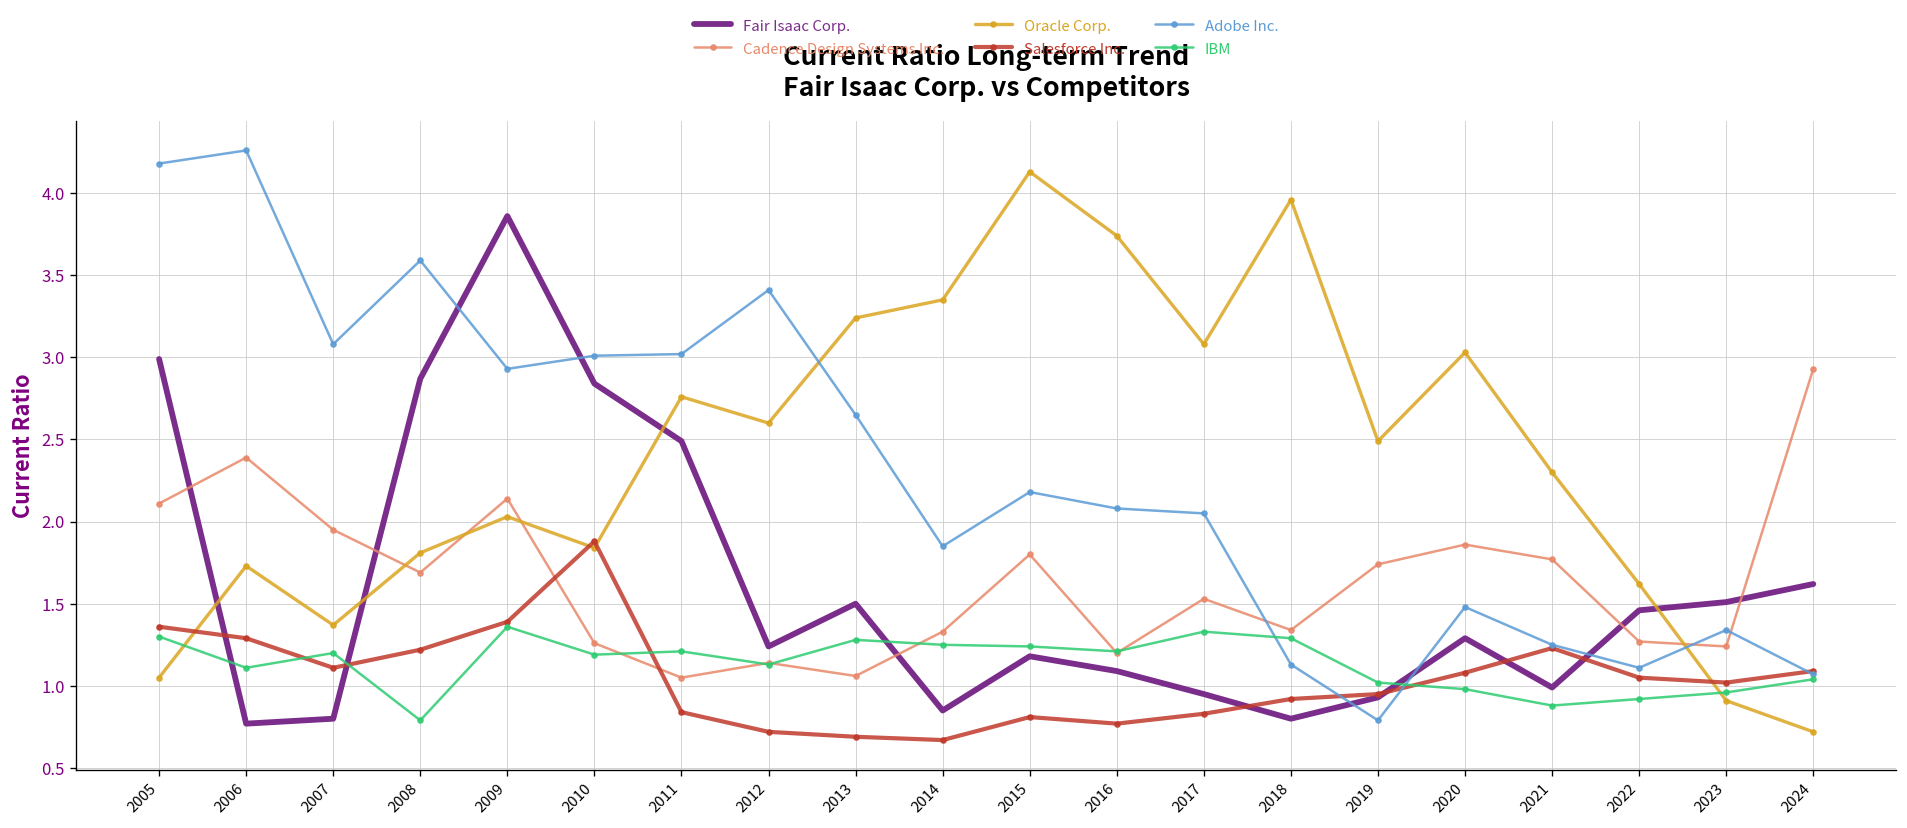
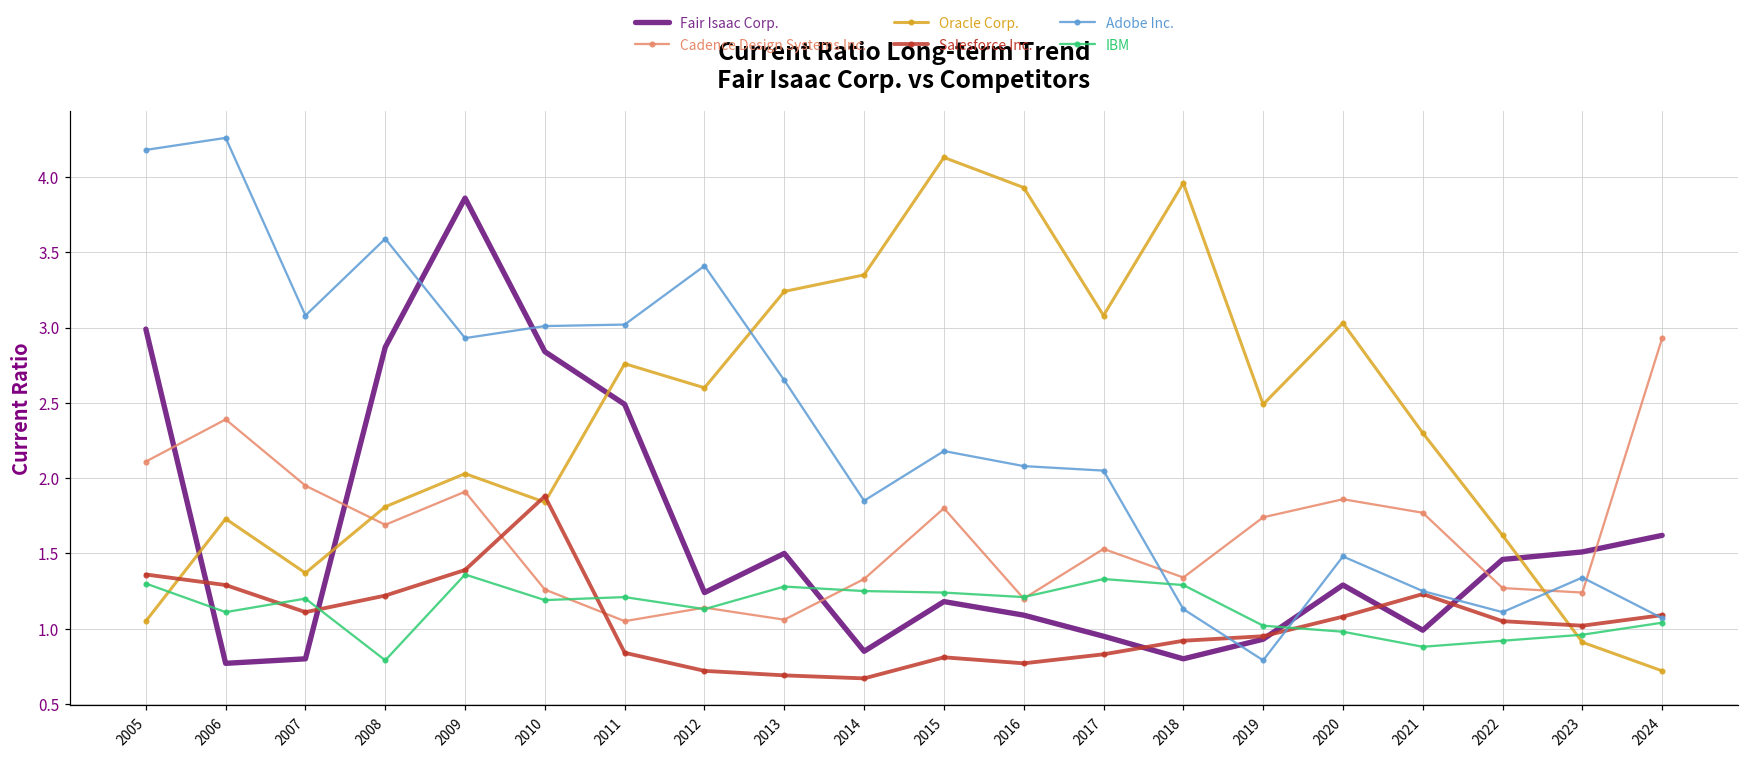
Cadence Design Systems Inc., 2009: 2.14 -> 1.91
Oracle Corp., 2016: 3.74 -> 3.93
